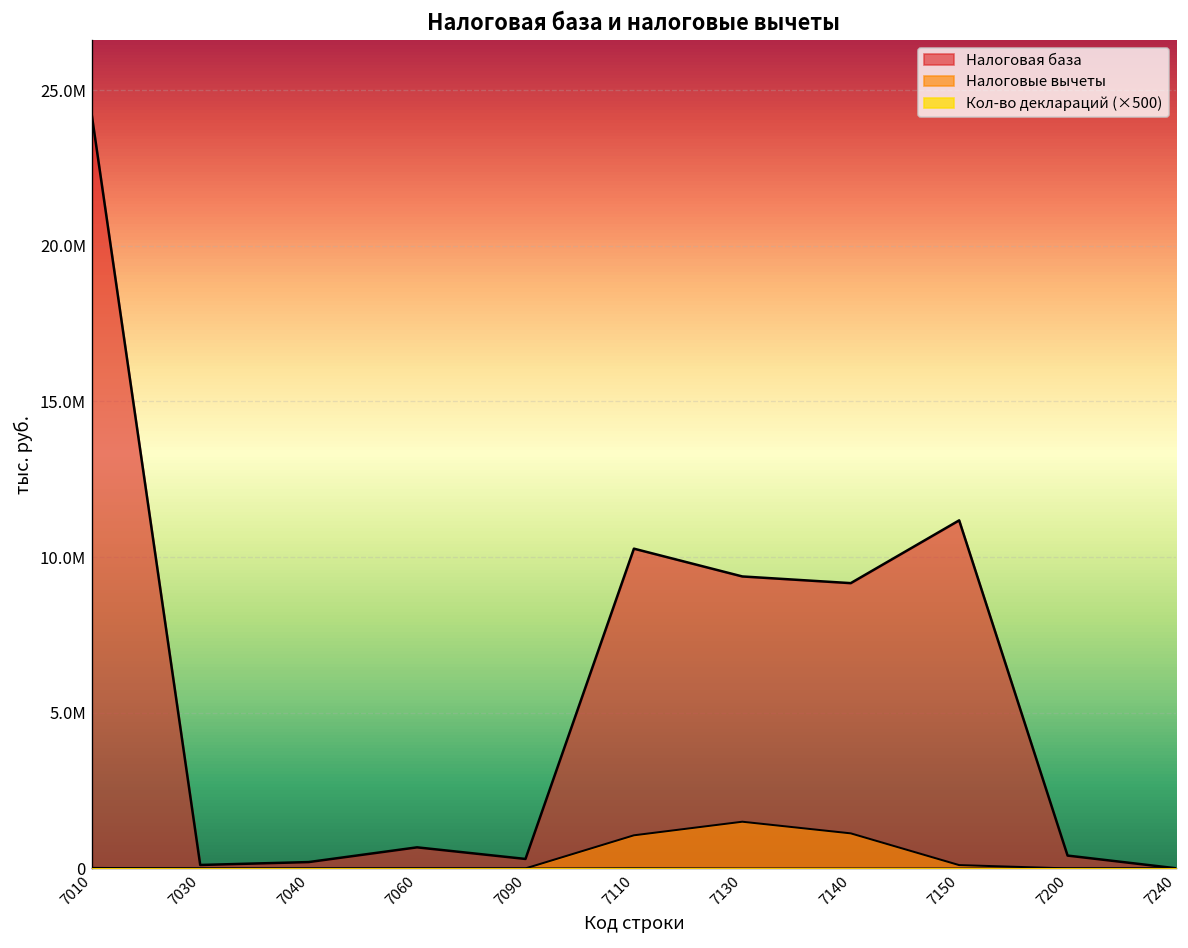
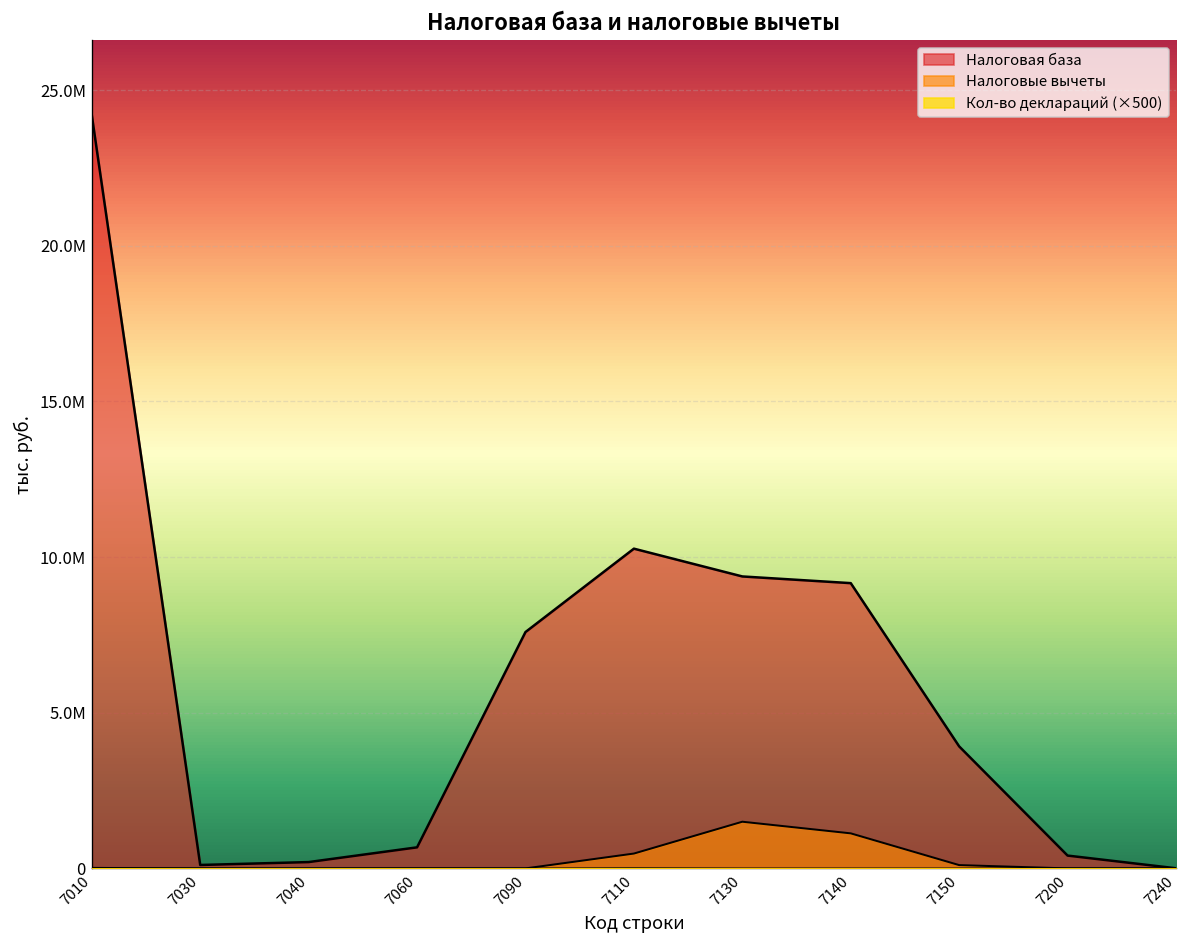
Налоговая база, 7090: 300000 -> 7600000
Налоговые вычеты, 7110: 1100000 -> 500000
Налоговая база, 7150: 11200000 -> 3900000
